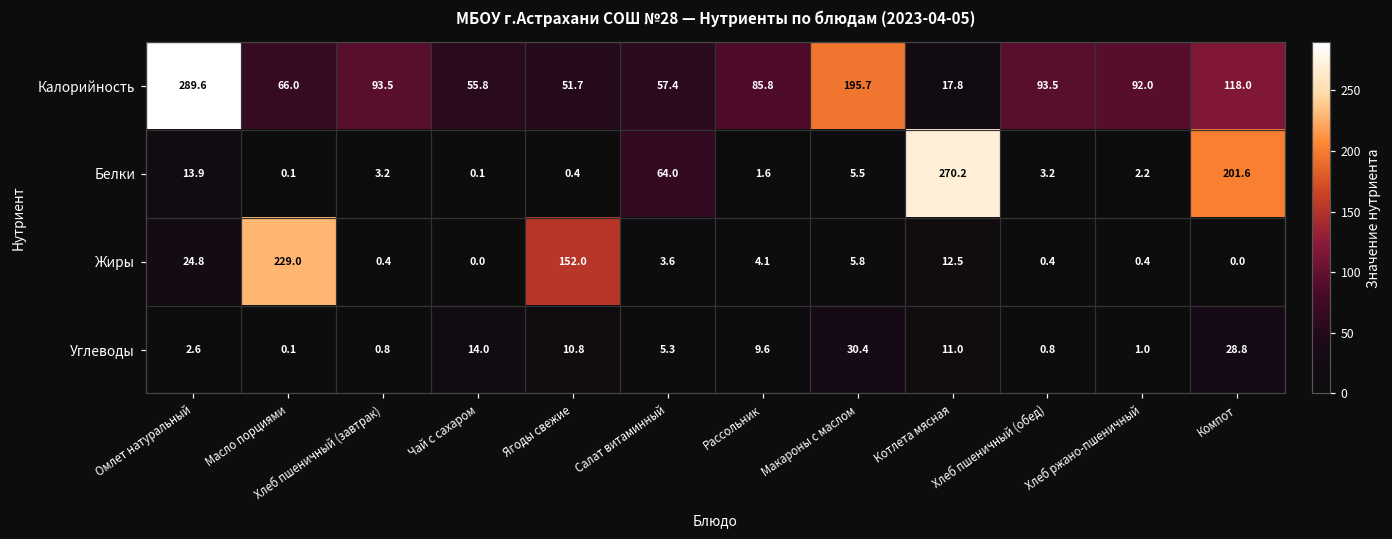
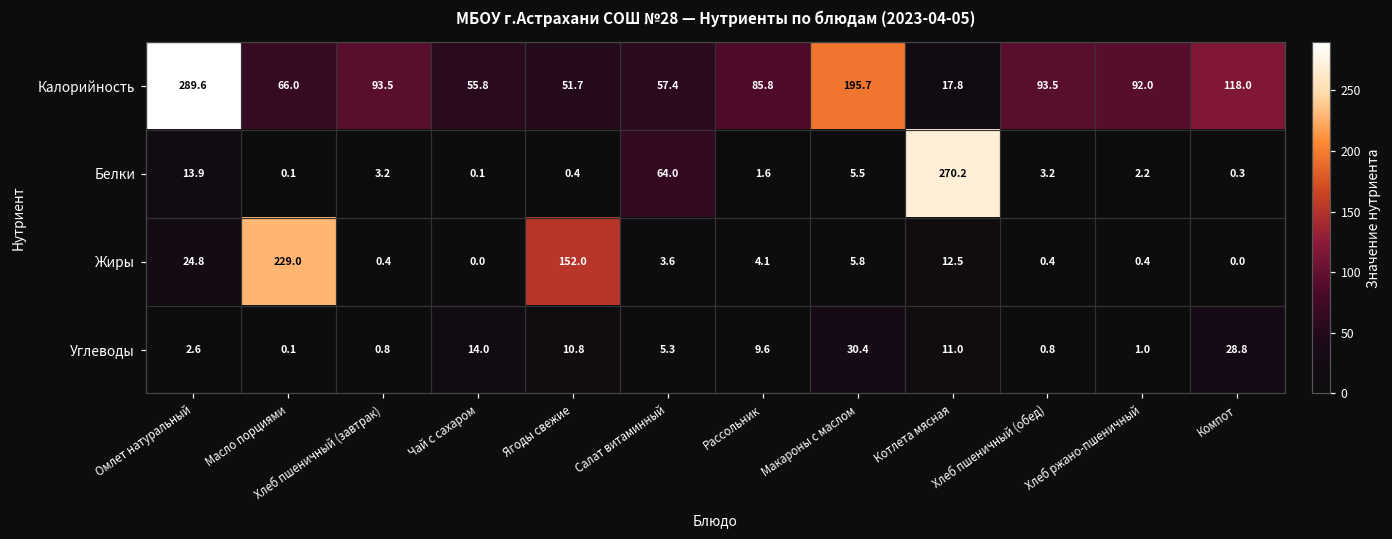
Белки, Компот: 201.6 -> 0.3
